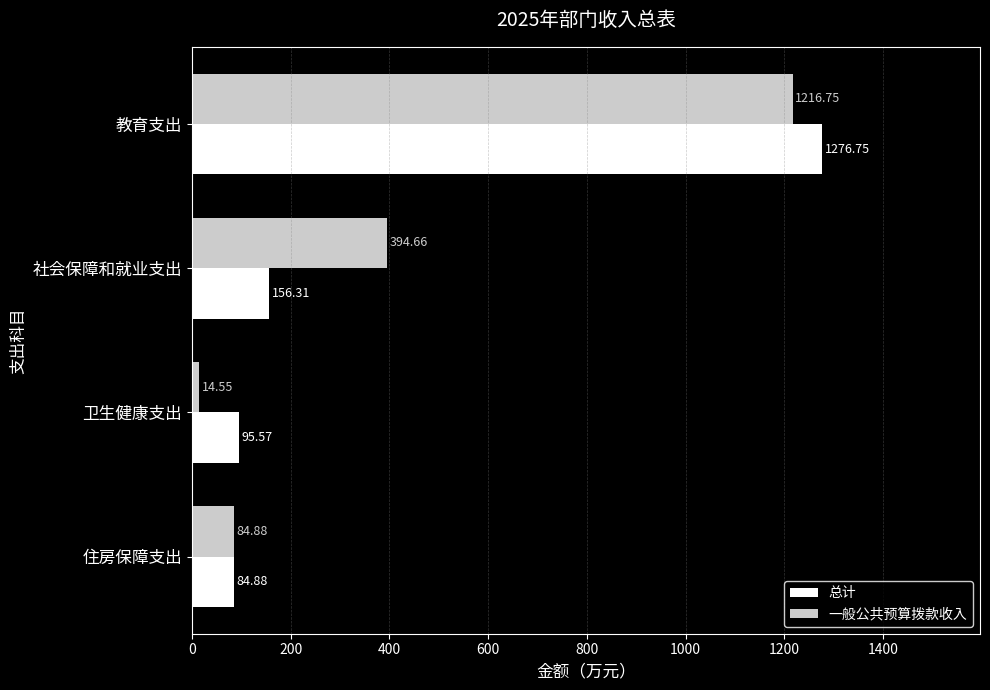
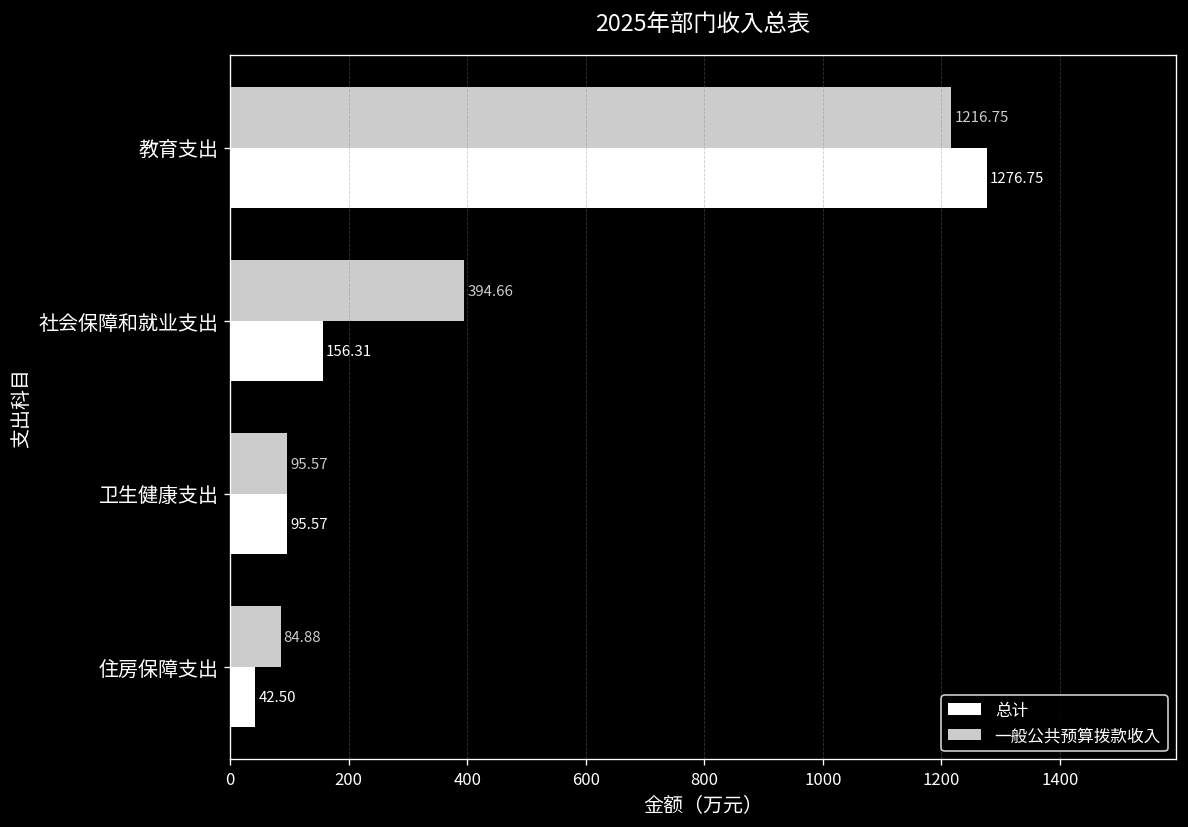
一般公共预算拨款收入, 卫生健康支出: 14.55 -> 95.57
总计, 住房保障支出: 84.88 -> 42.50
